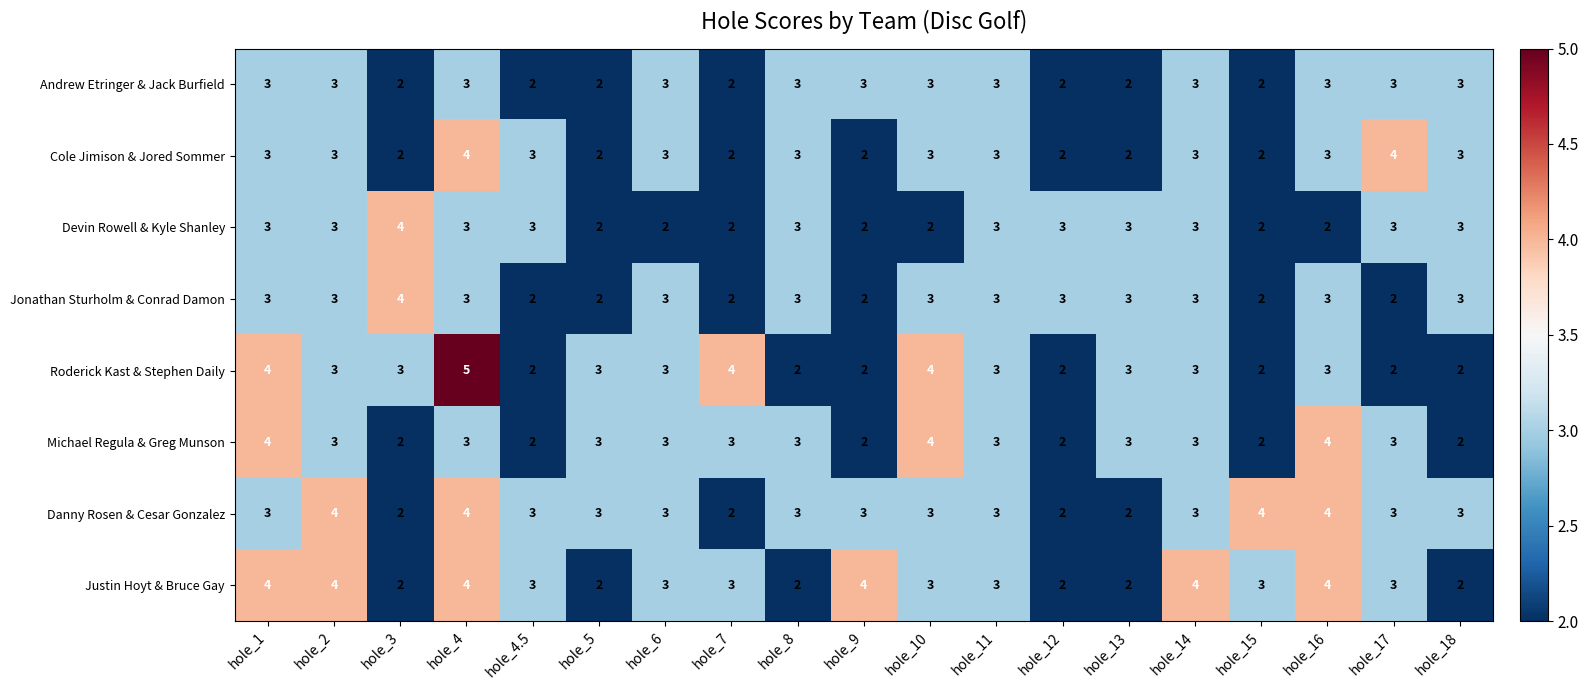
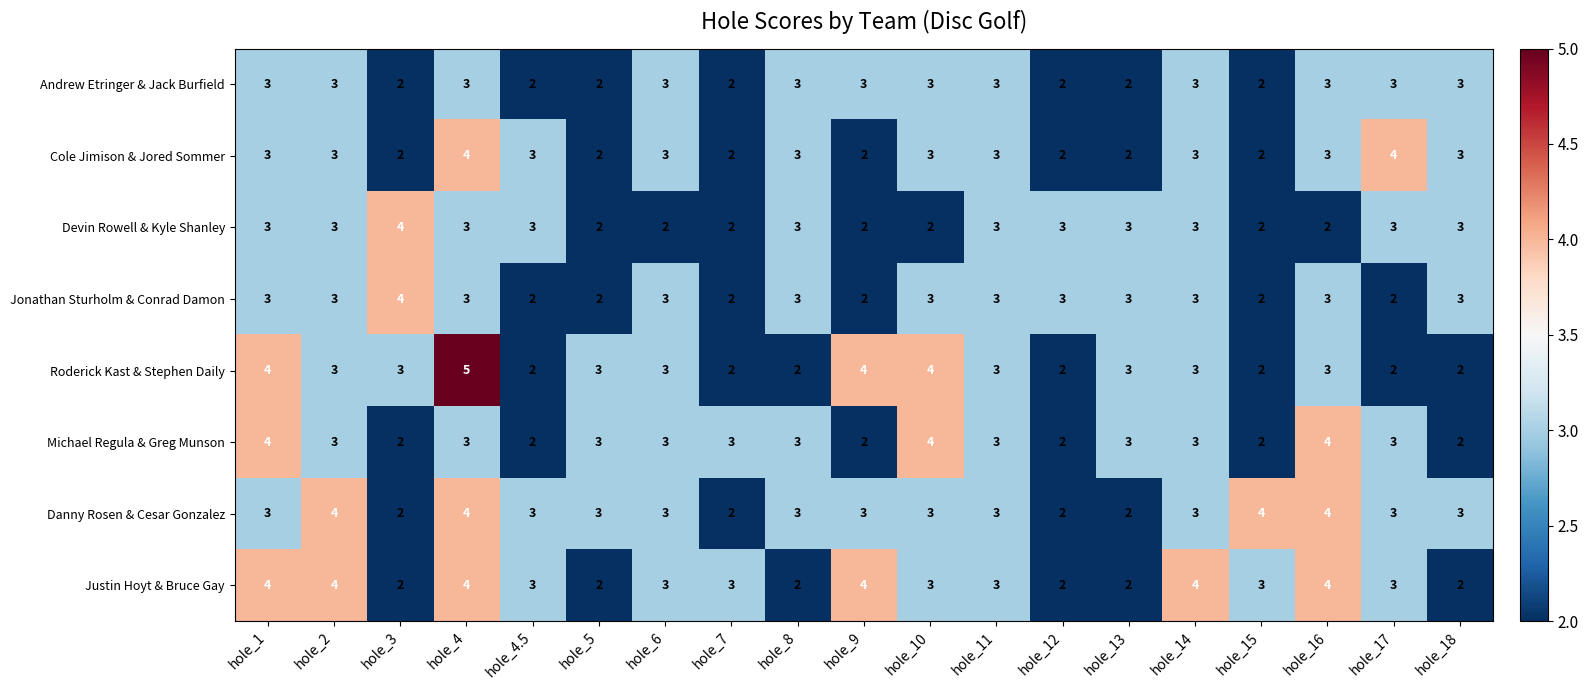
Roderick Kast & Stephen Daily, hole_7: 4 -> 2
Roderick Kast & Stephen Daily, hole_9: 2 -> 4
